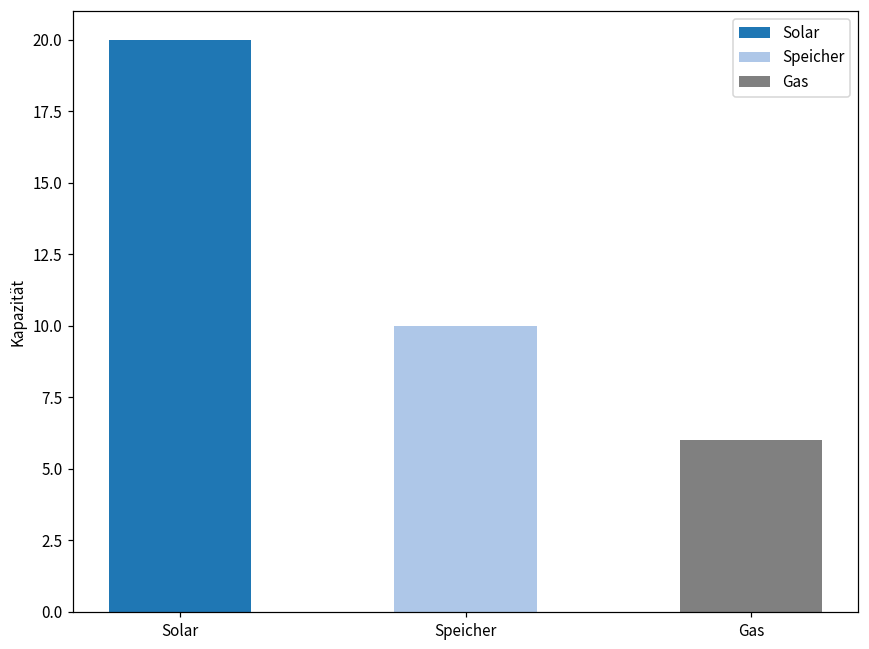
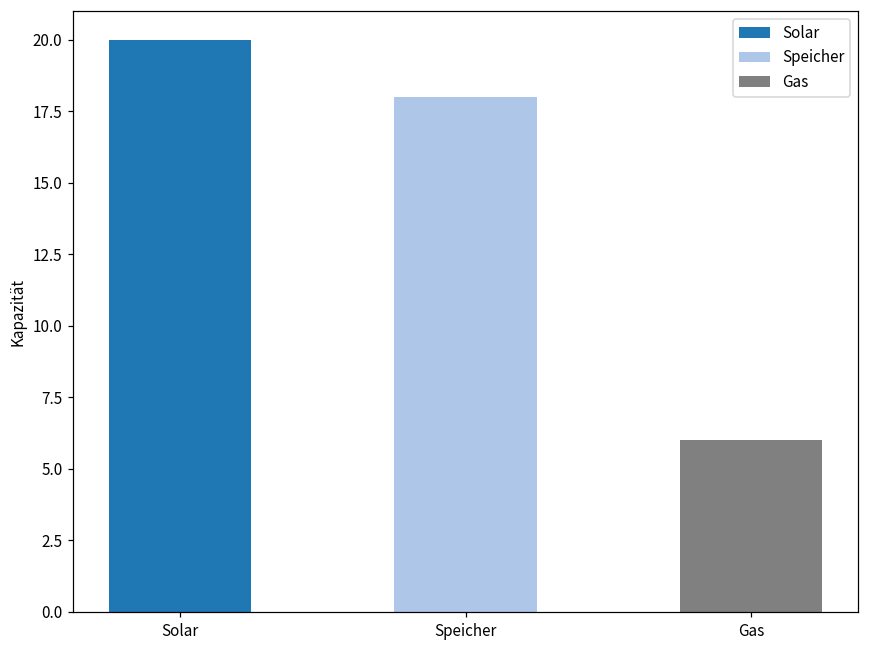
Speicher: 10 -> 18
